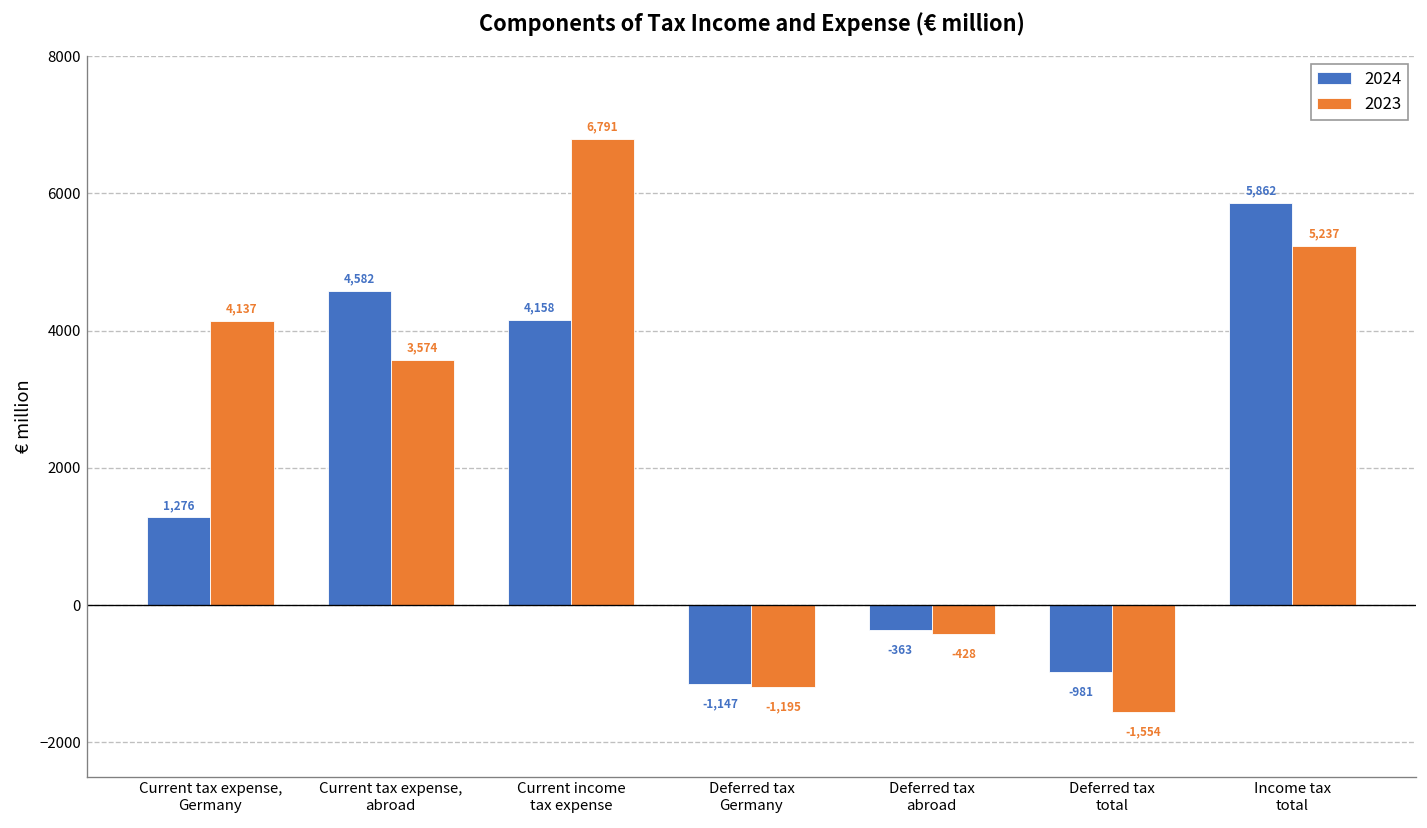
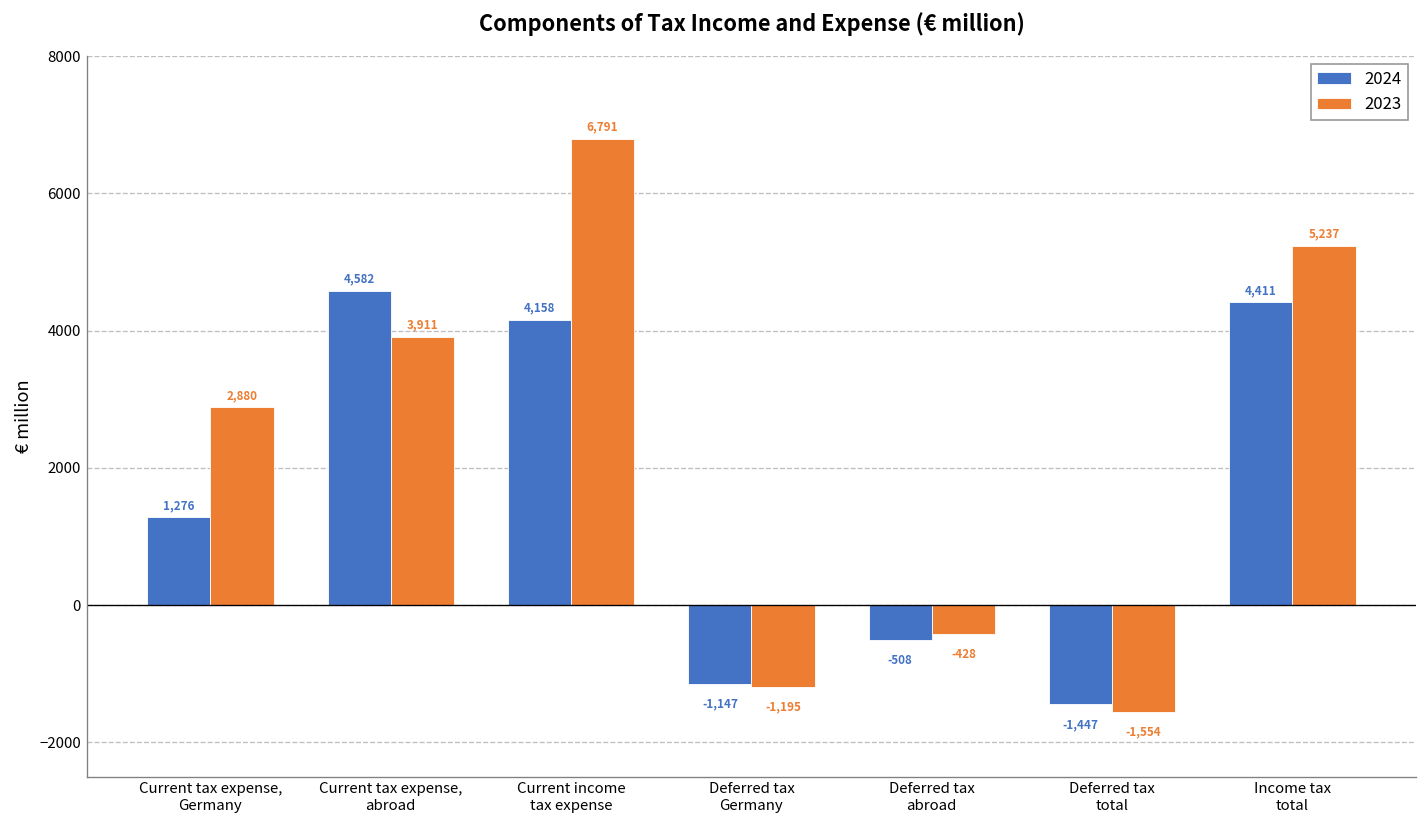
2023, Current tax expense, Germany: 4,137 -> 2,880
2023, Current tax expense, abroad: 3,574 -> 3,911
2024, Deferred tax abroad: -363 -> -508
2024, Deferred tax total: -981 -> -1,447
2024, Income tax total: 5,862 -> 4,411
